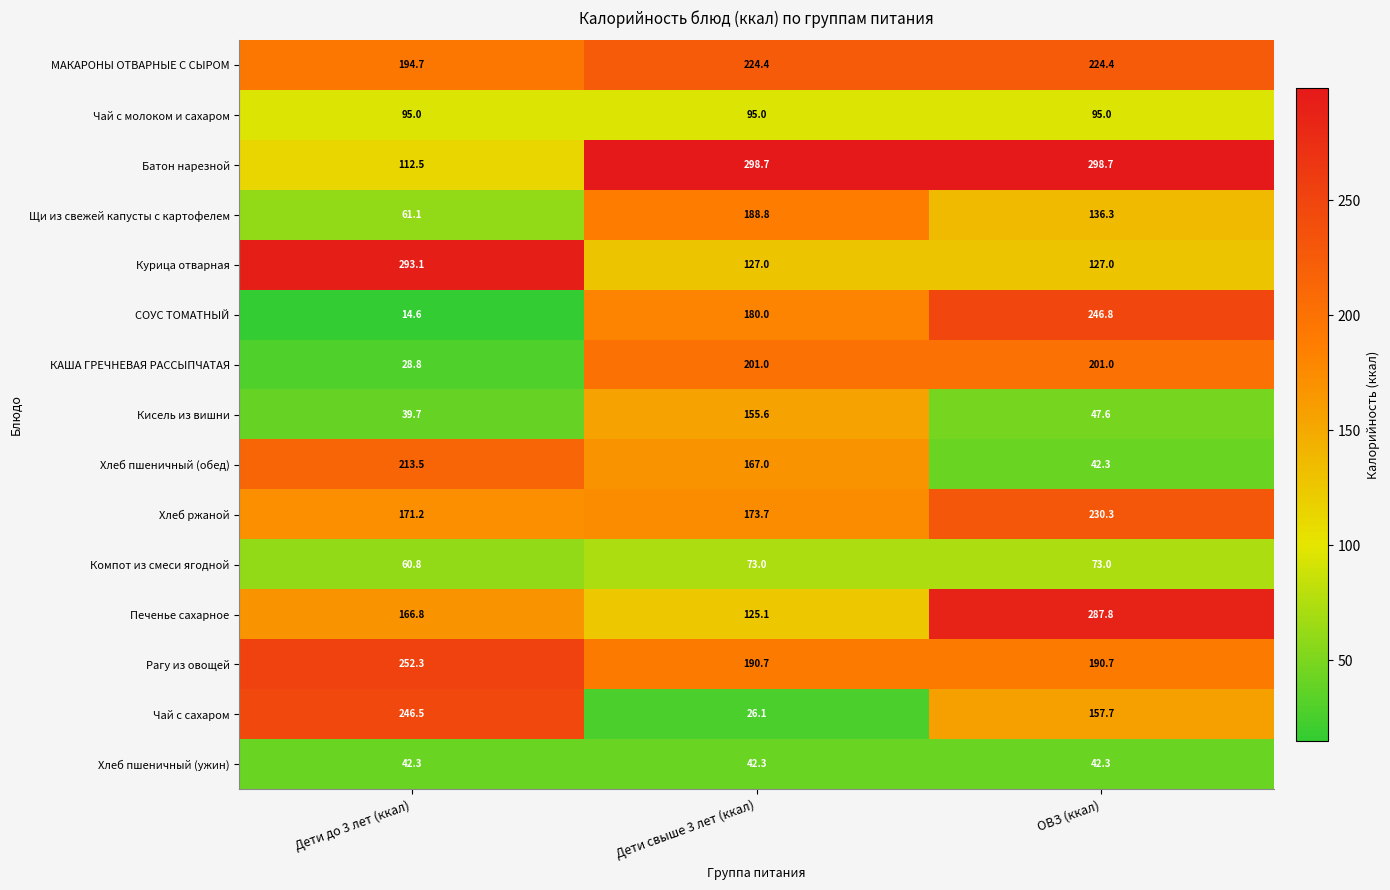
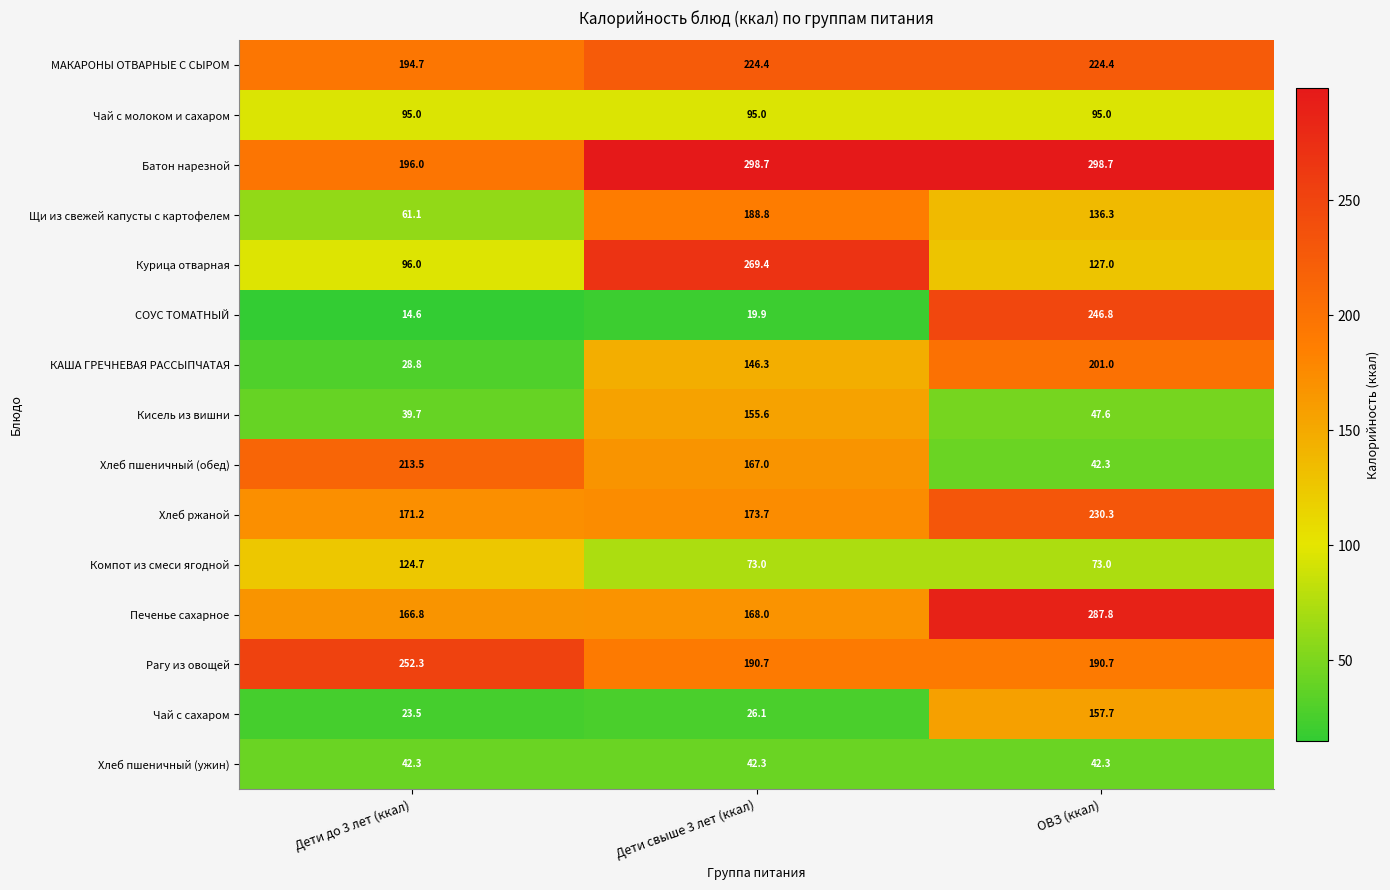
Батон нарезной, Дети до 3 лет (ккал): 112.5 -> 196.0
Курица отварная, Дети до 3 лет (ккал): 293.1 -> 96.0
Курица отварная, Дети свыше 3 лет (ккал): 127.0 -> 269.4
СОУС ТОМАТНЫЙ, Дети свыше 3 лет (ккал): 180.0 -> 19.9
КАША ГРЕЧНЕВАЯ РАССЫПЧАТАЯ, Дети свыше 3 лет (ккал): 201.0 -> 146.3
Компот из смеси ягодной, Дети до 3 лет (ккал): 60.8 -> 124.7
Печенье сахарное, Дети свыше 3 лет (ккал): 125.1 -> 168.0
Чай с сахаром, Дети до 3 лет (ккал): 246.5 -> 23.5
